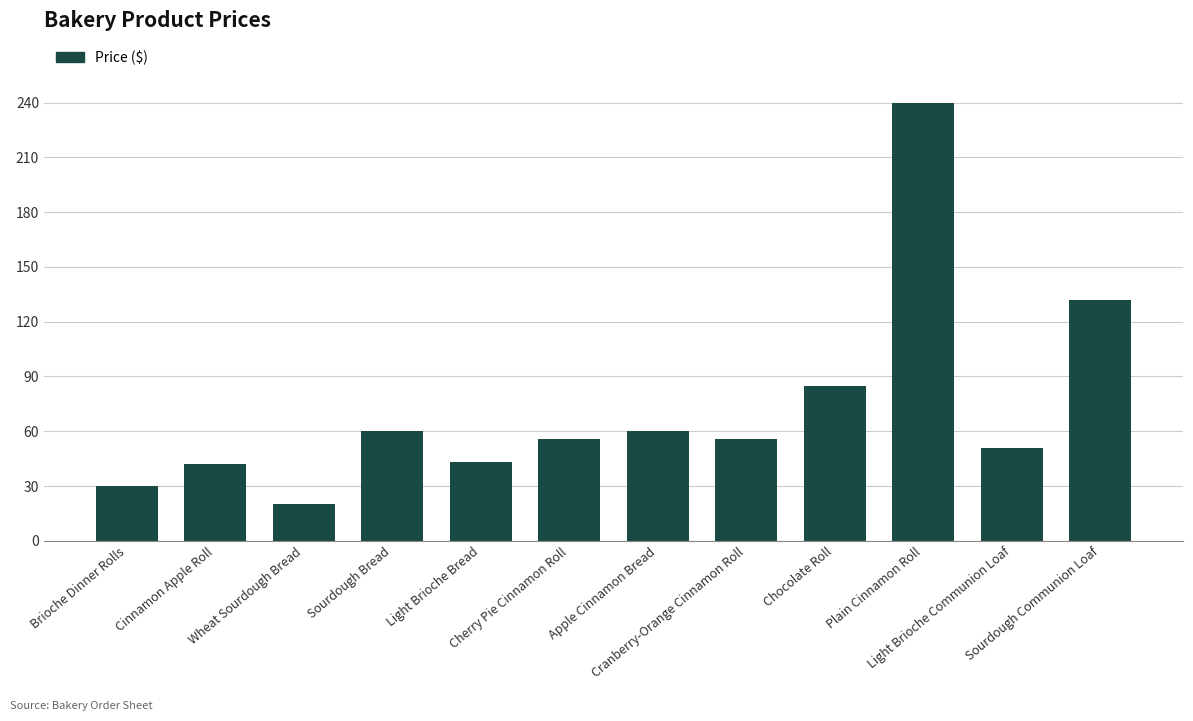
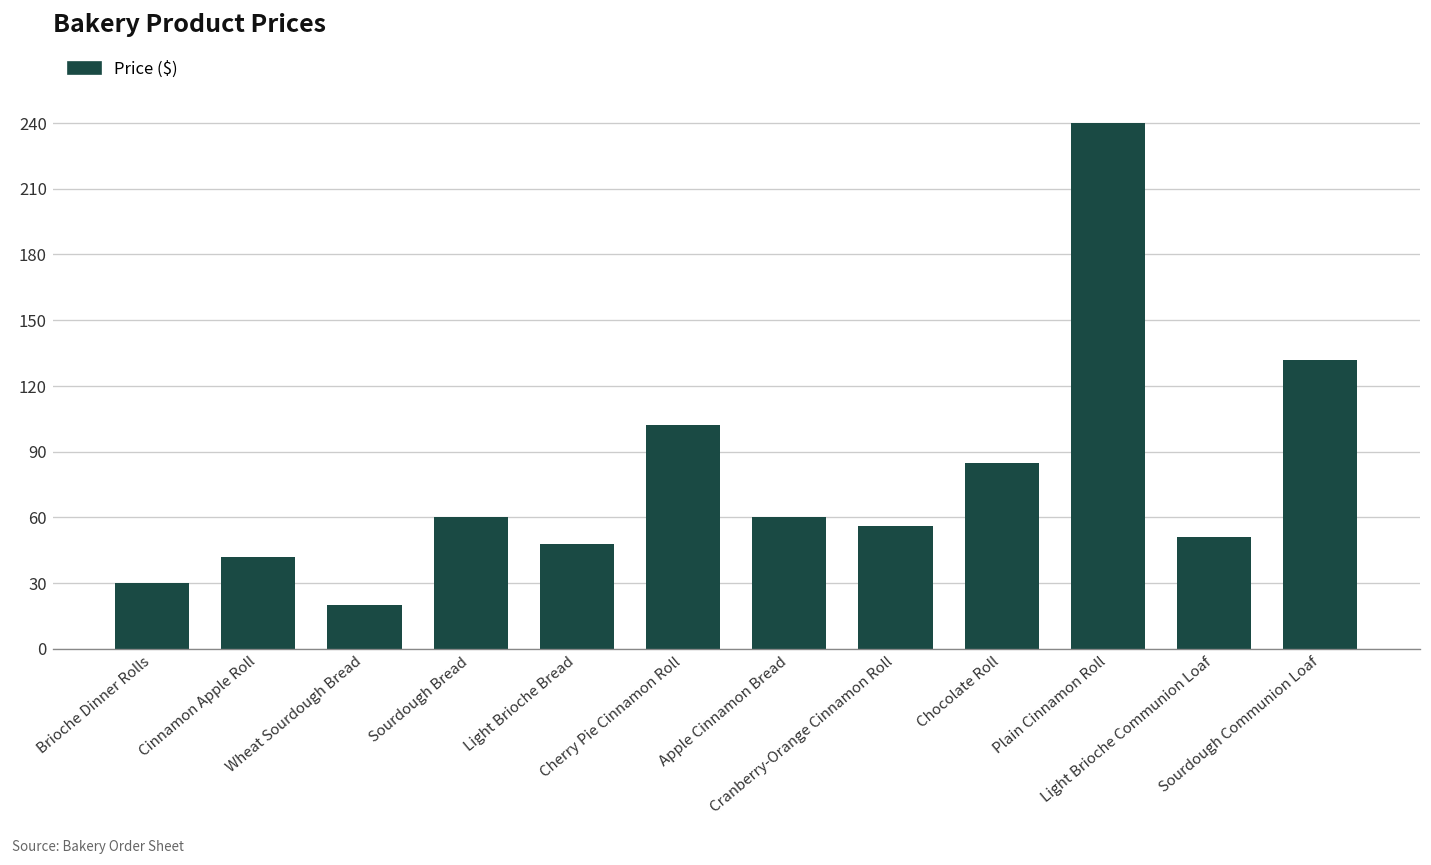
Light Brioche Bread: 43 -> 48
Cherry Pie Cinnamon Roll: 56 -> 102
